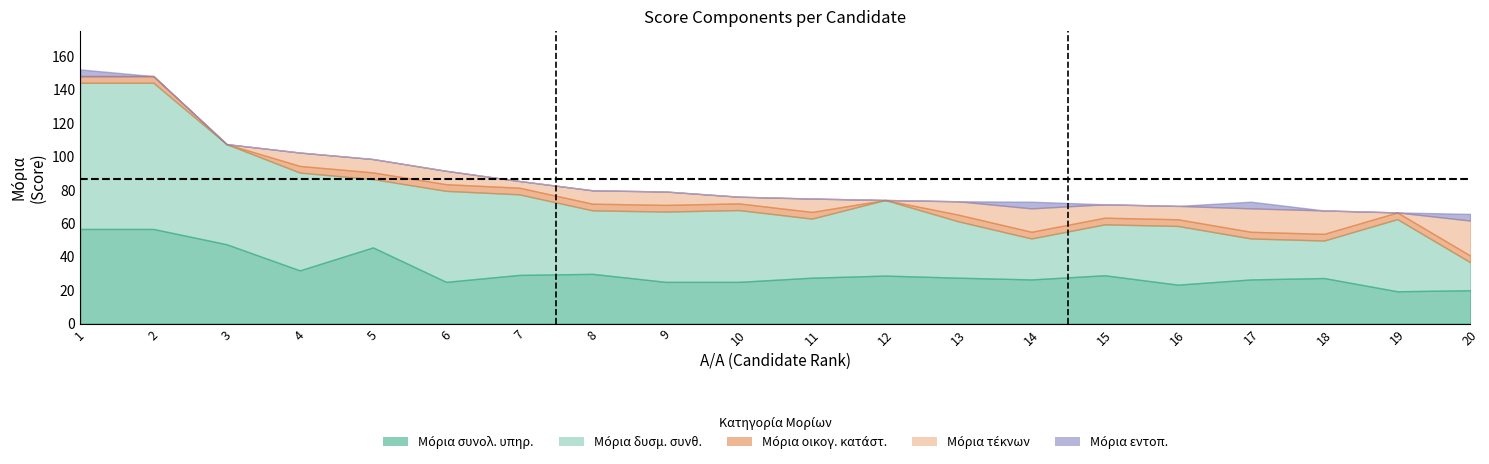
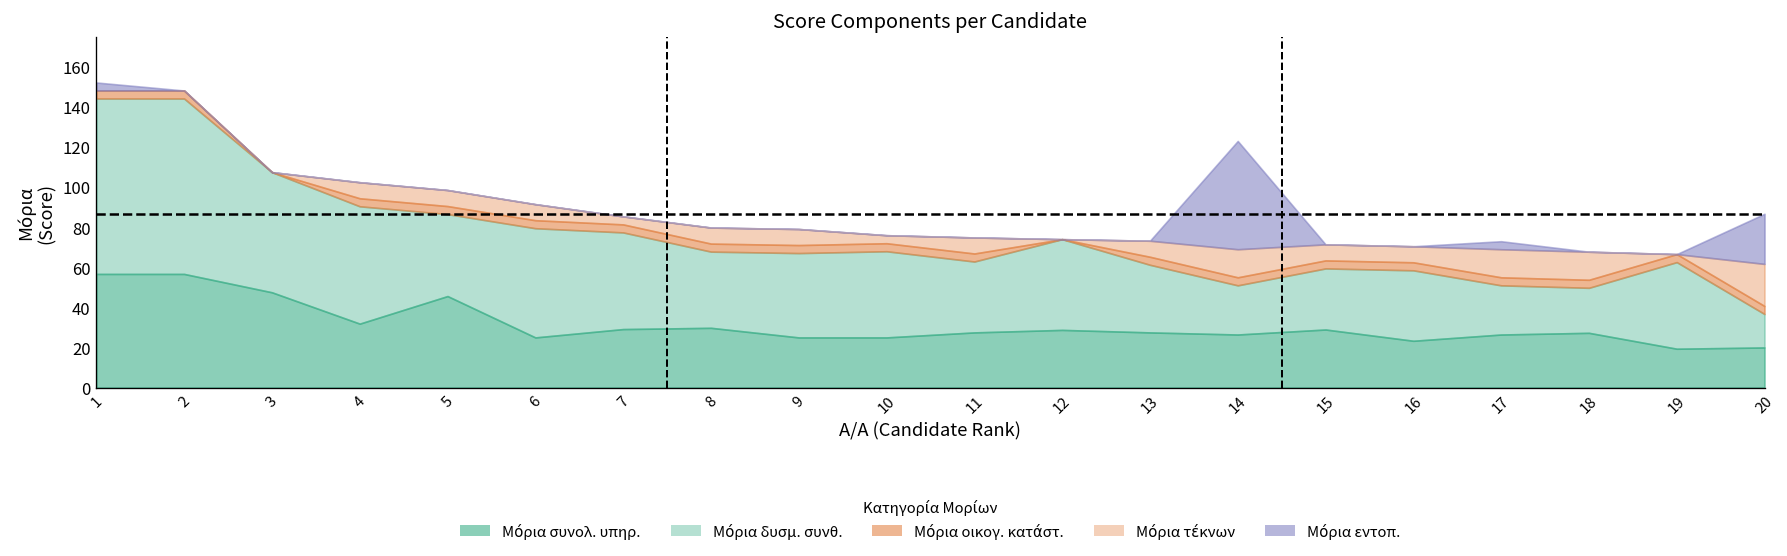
Μόρια εντοπ., 14: 4 -> 54
Μόρια εντοπ., 20: 4 -> 25
